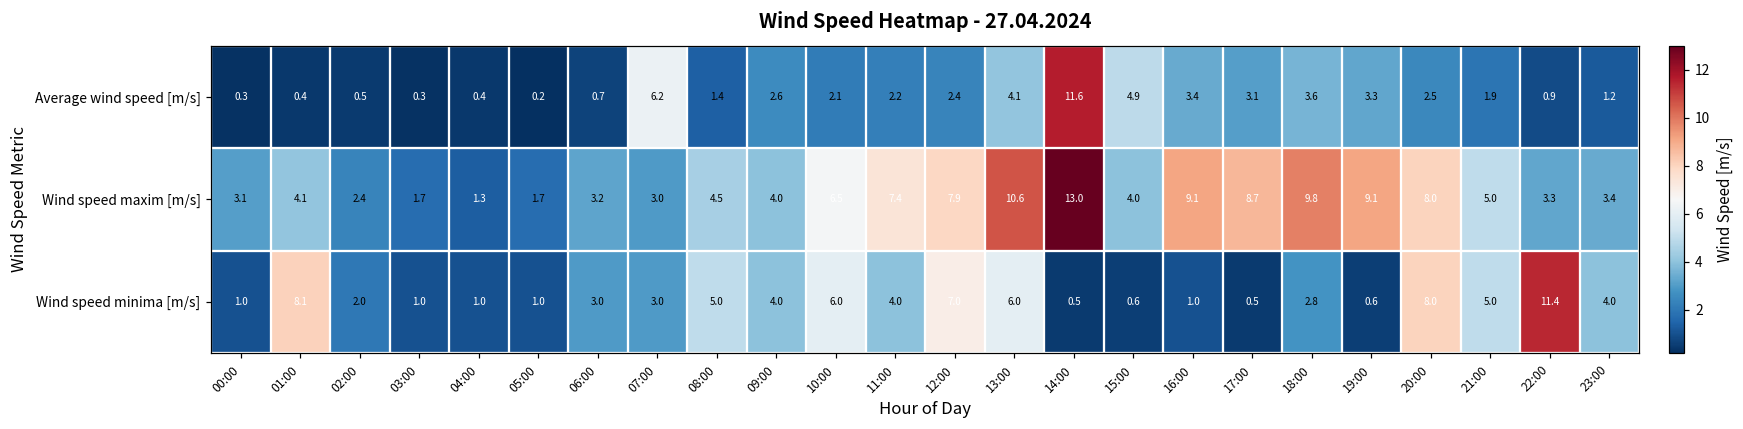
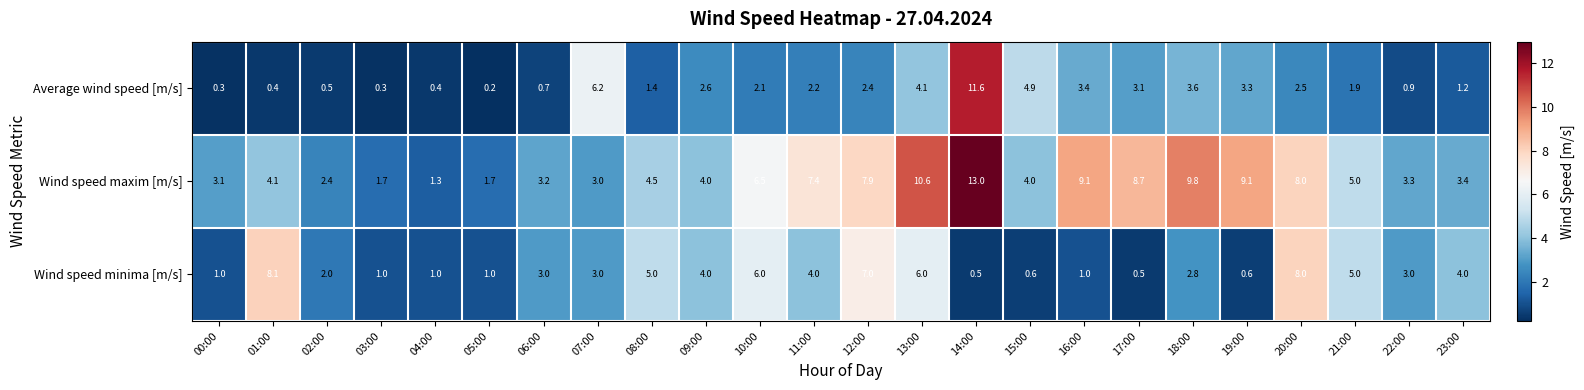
Wind speed minima [m/s], 22:00: 11.4 -> 3.0
